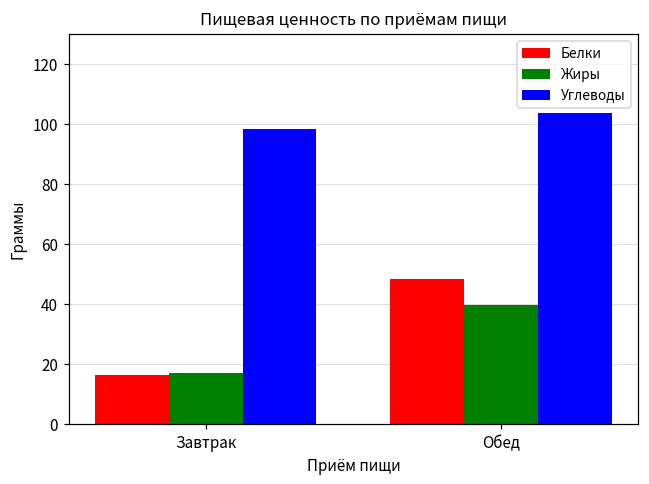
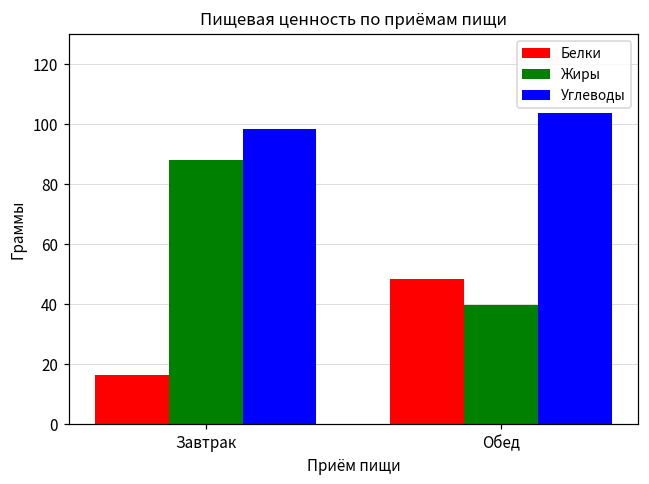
Жиры, Завтрак: 17 -> 88
